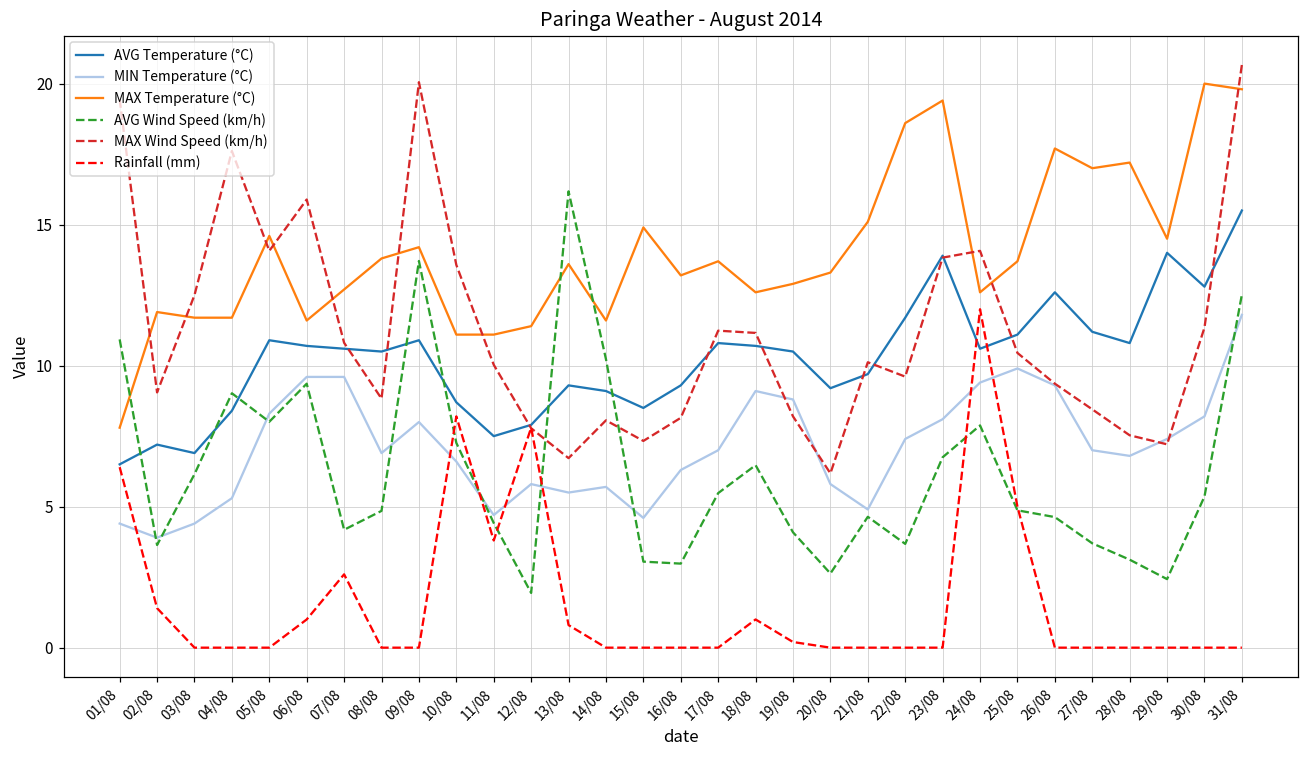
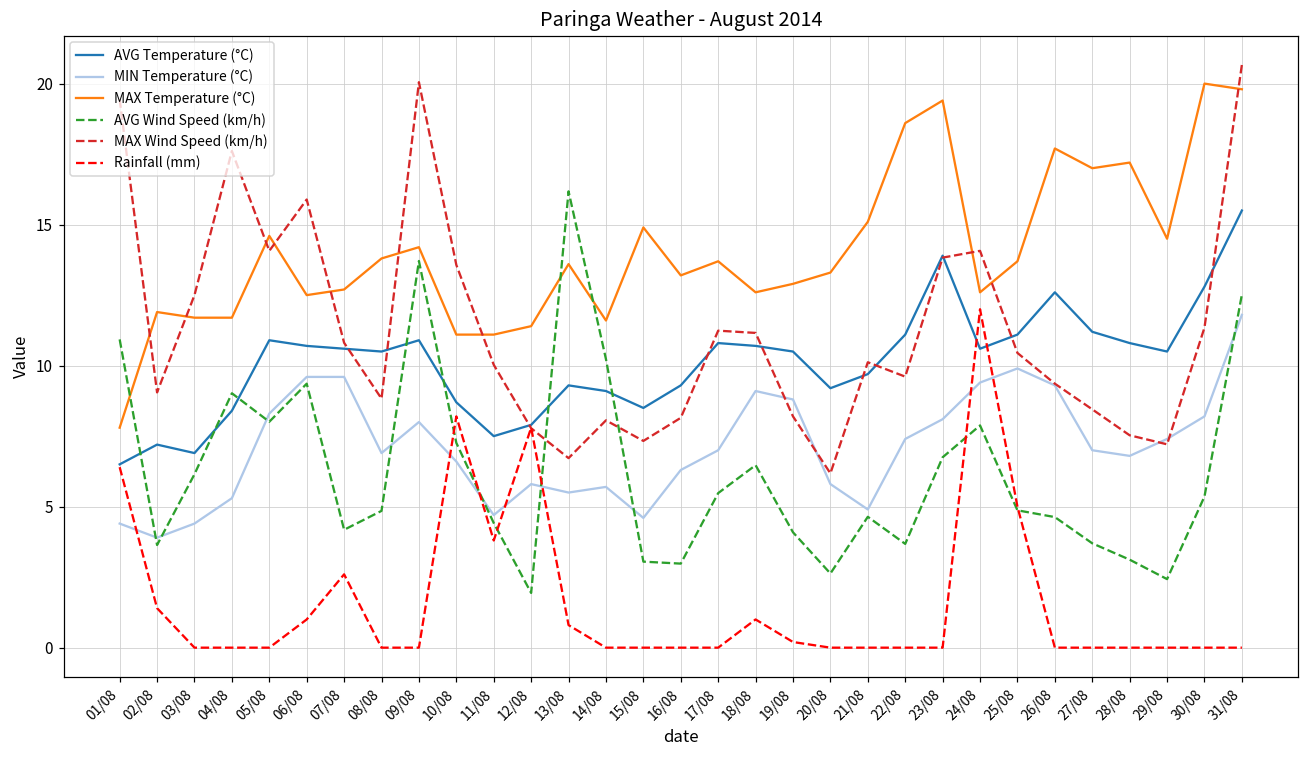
MAX Temperature (°C), 06/08: 11.6 -> 12.5
AVG Temperature (°C), 22/08: 11.7 -> 11.1
AVG Temperature (°C), 29/08: 14.0 -> 10.5
